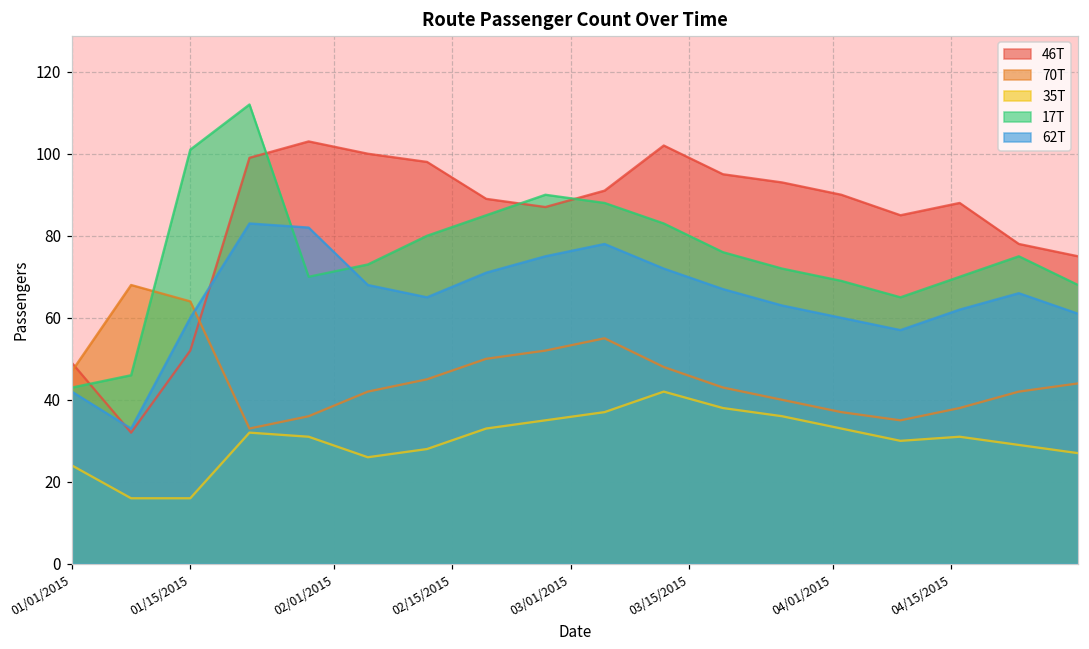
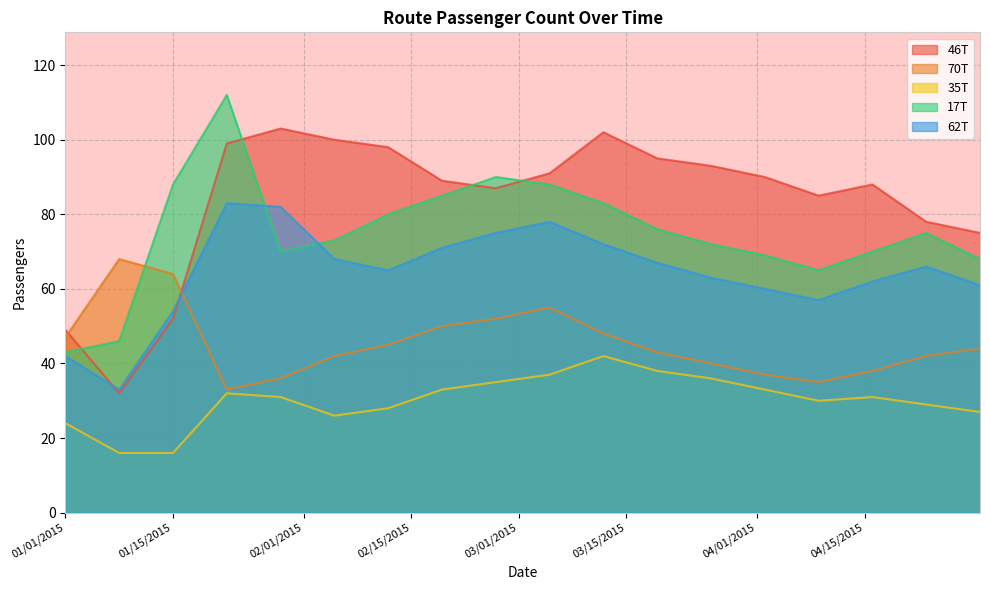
17T, 01/15/2015: 101 -> 88
62T, 01/15/2015: 60 -> 54
